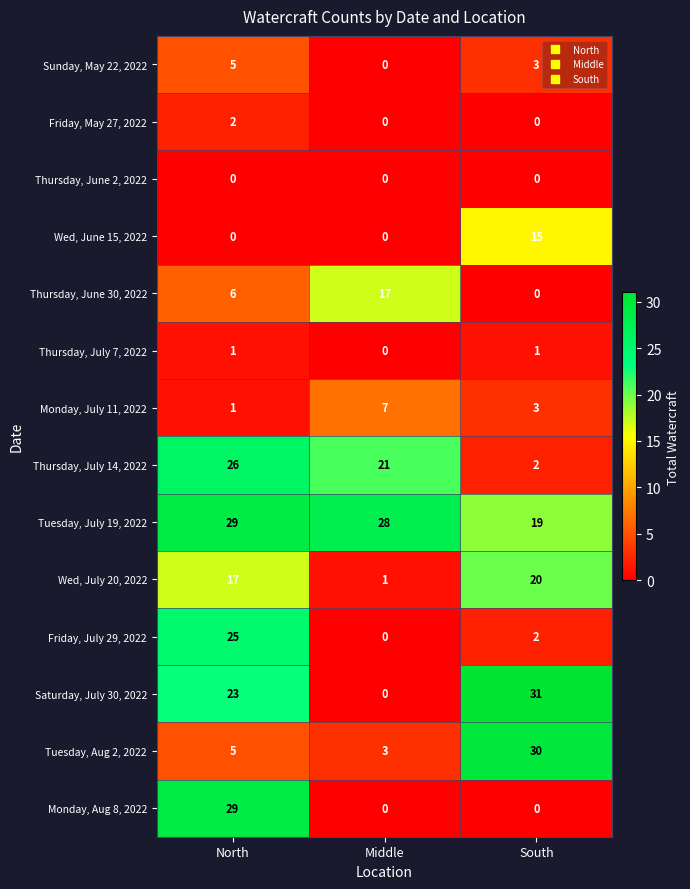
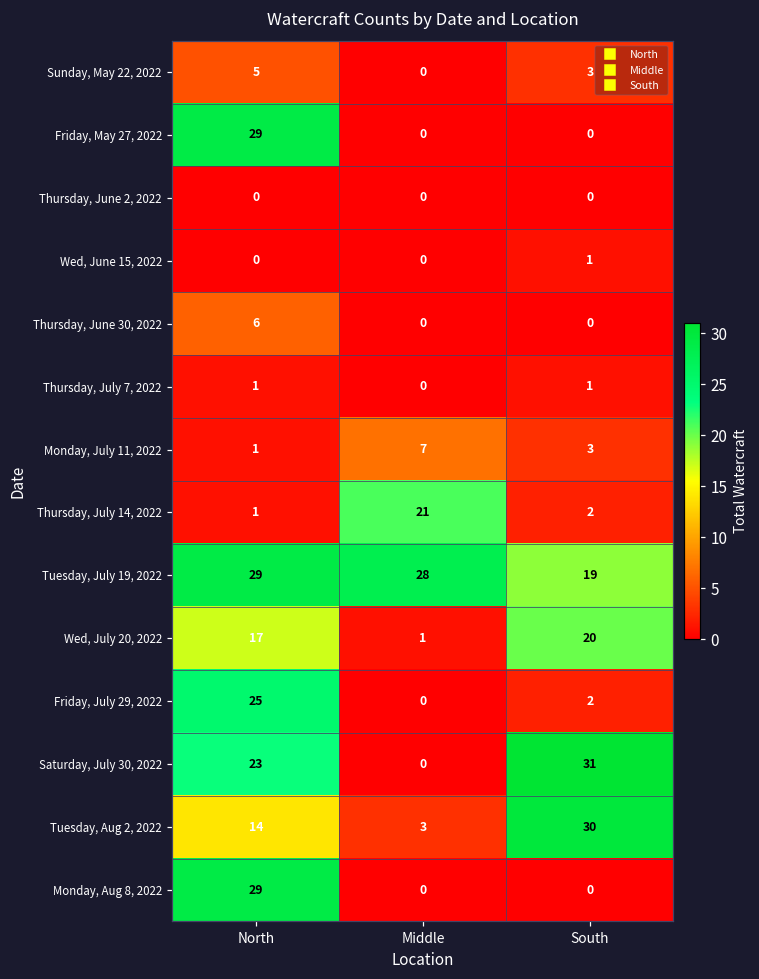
Friday, May 27, 2022, North: 2 -> 29
Wed, June 15, 2022, South: 15 -> 1
Thursday, June 30, 2022, Middle: 17 -> 0
Thursday, July 14, 2022, North: 26 -> 1
Tuesday, Aug 2, 2022, North: 5 -> 14
